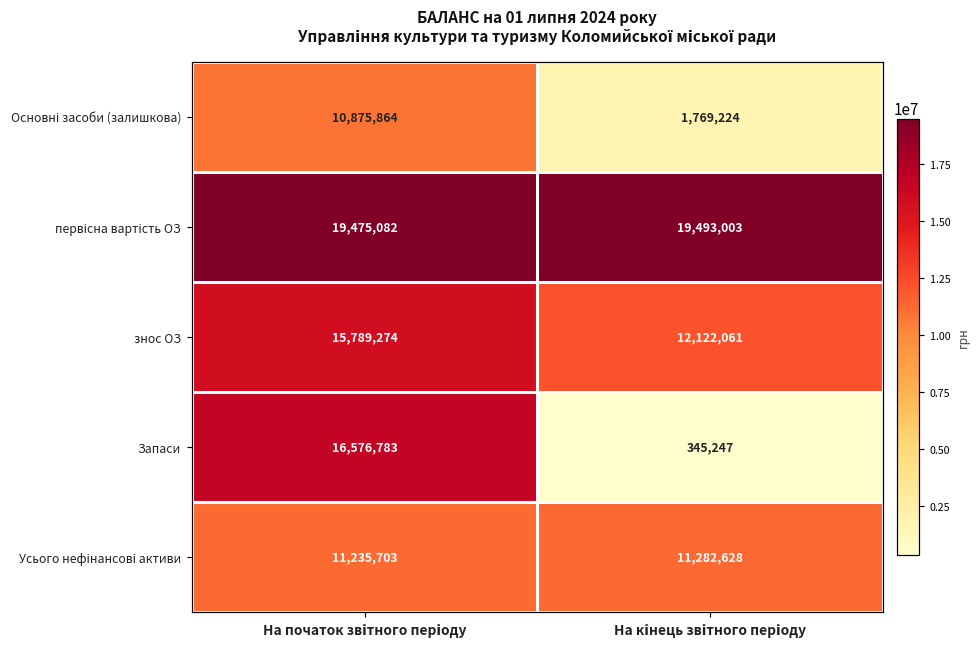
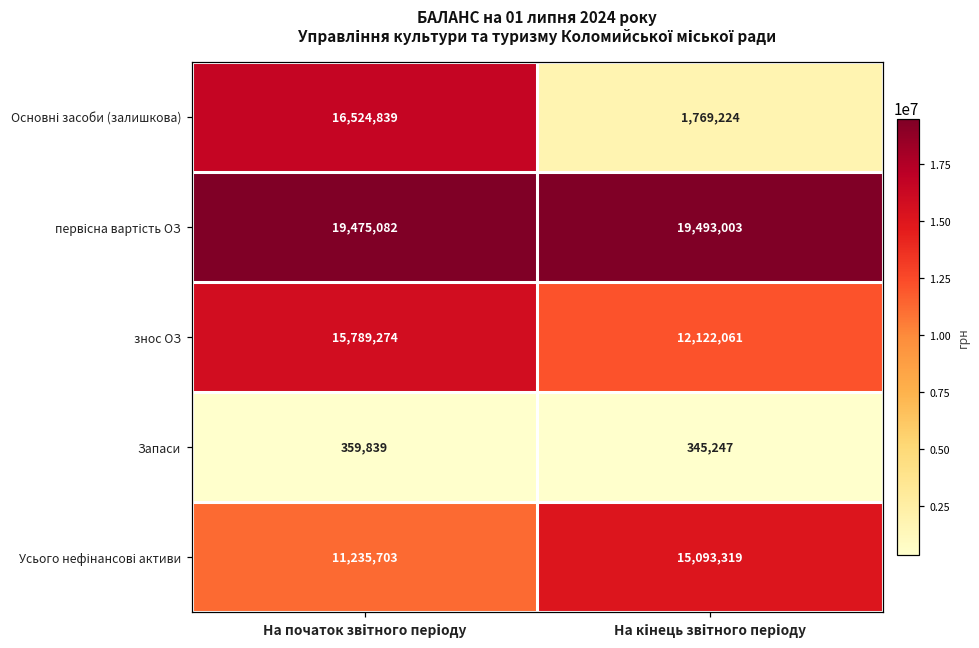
Основні засоби (залишкова), На початок звітного періоду: 10,875,864 -> 16,524,839
Запаси, На початок звітного періоду: 16,576,783 -> 359,839
Усього нефінансові активи, На кінець звітного періоду: 11,282,628 -> 15,093,319
